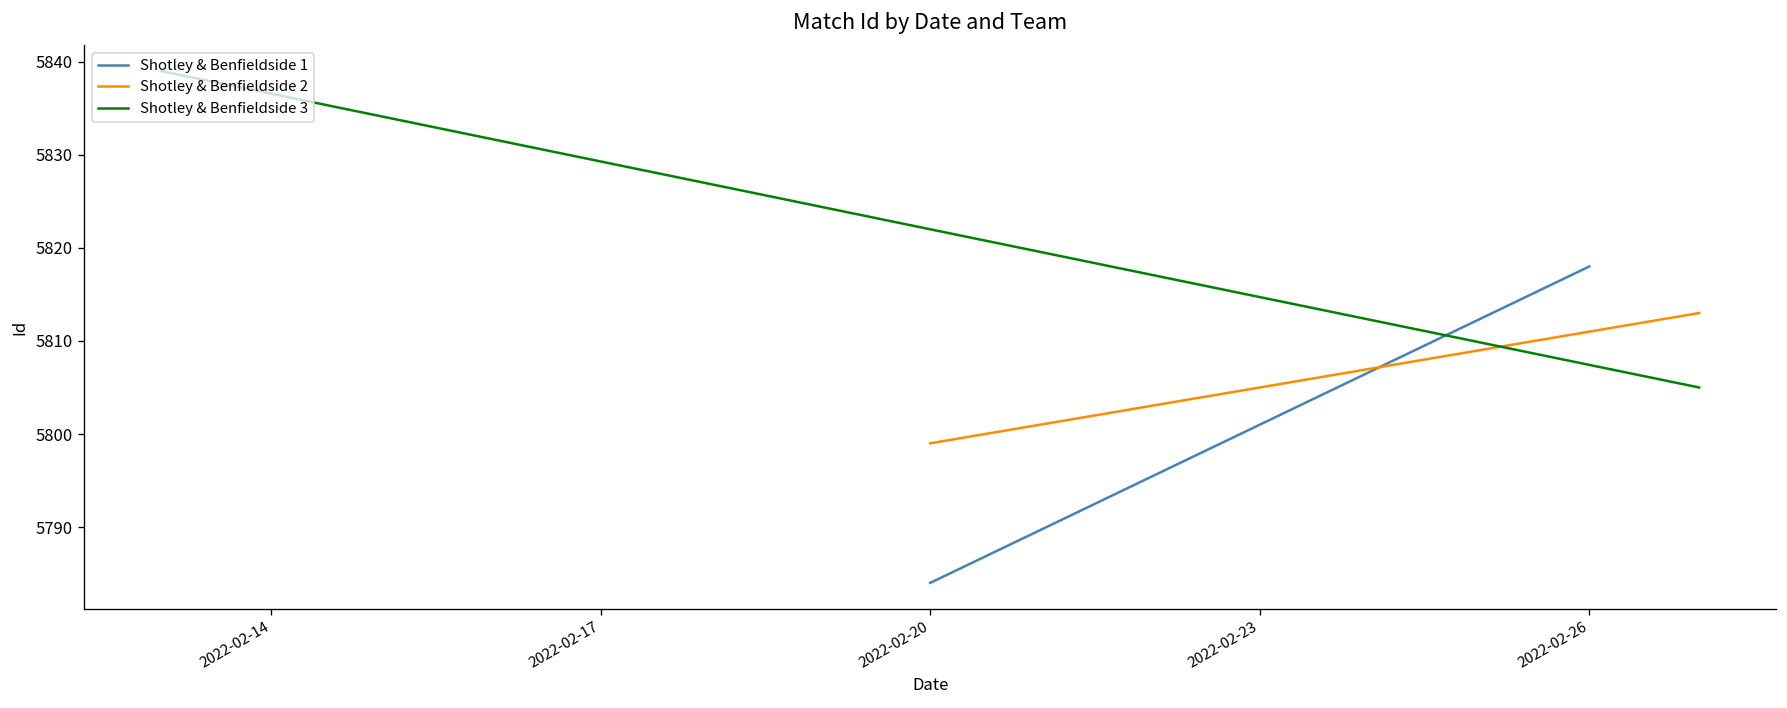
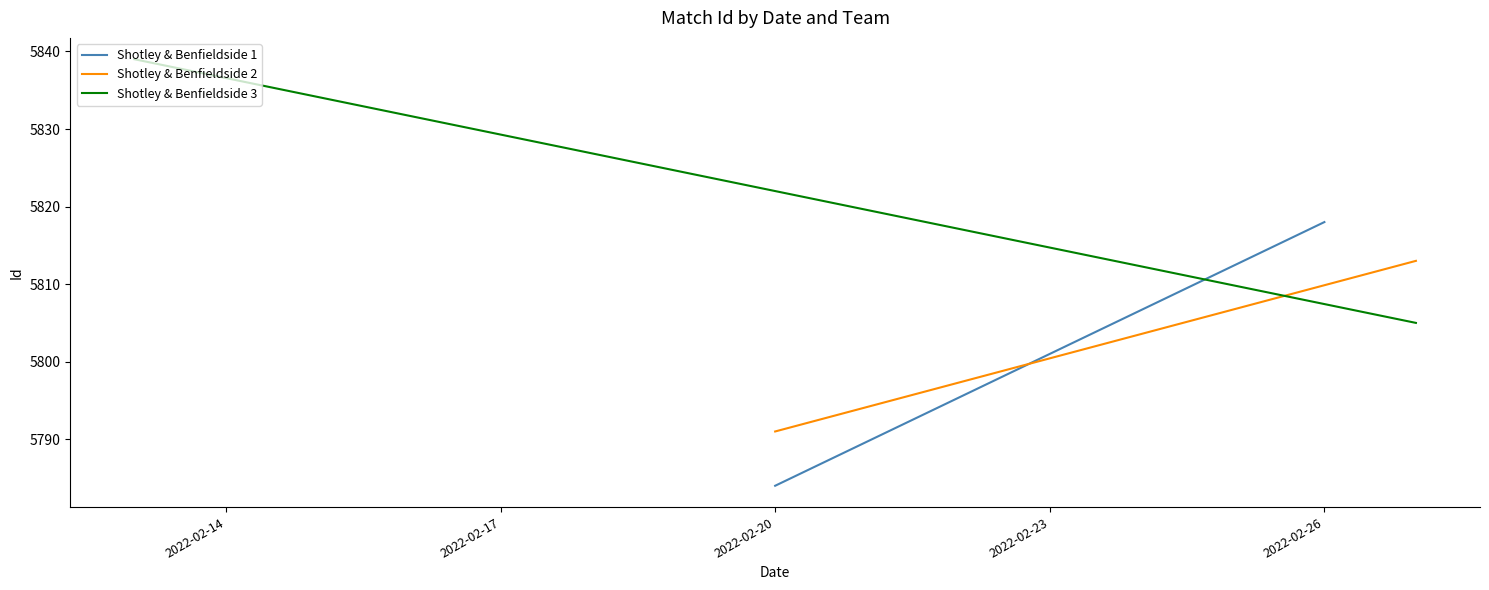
Shotley & Benfieldside 2, 2022-02-20: 5799 -> 5791
